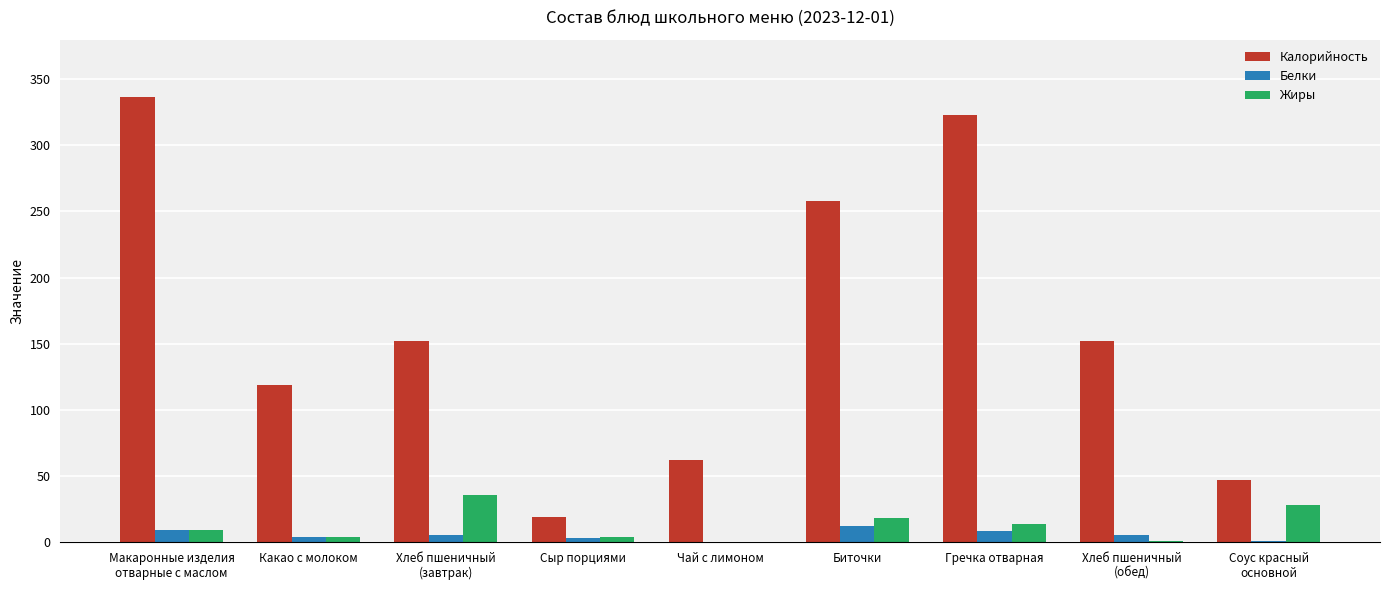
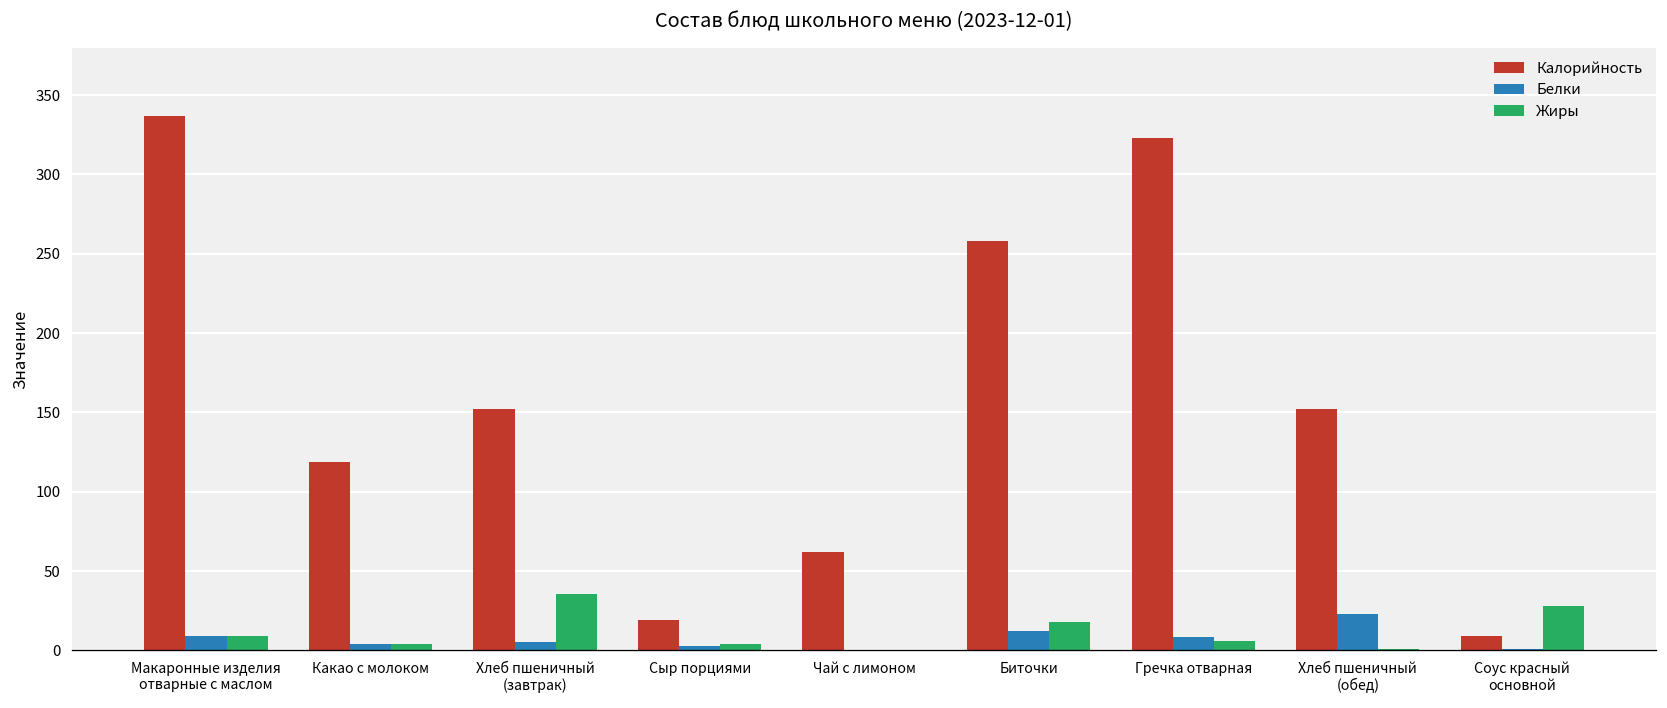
Жиры, Гречка отварная: 14 -> 6
Белки, Хлеб пшеничный (обед): 5 -> 23
Калорийность, Соус красный основной: 47 -> 9
